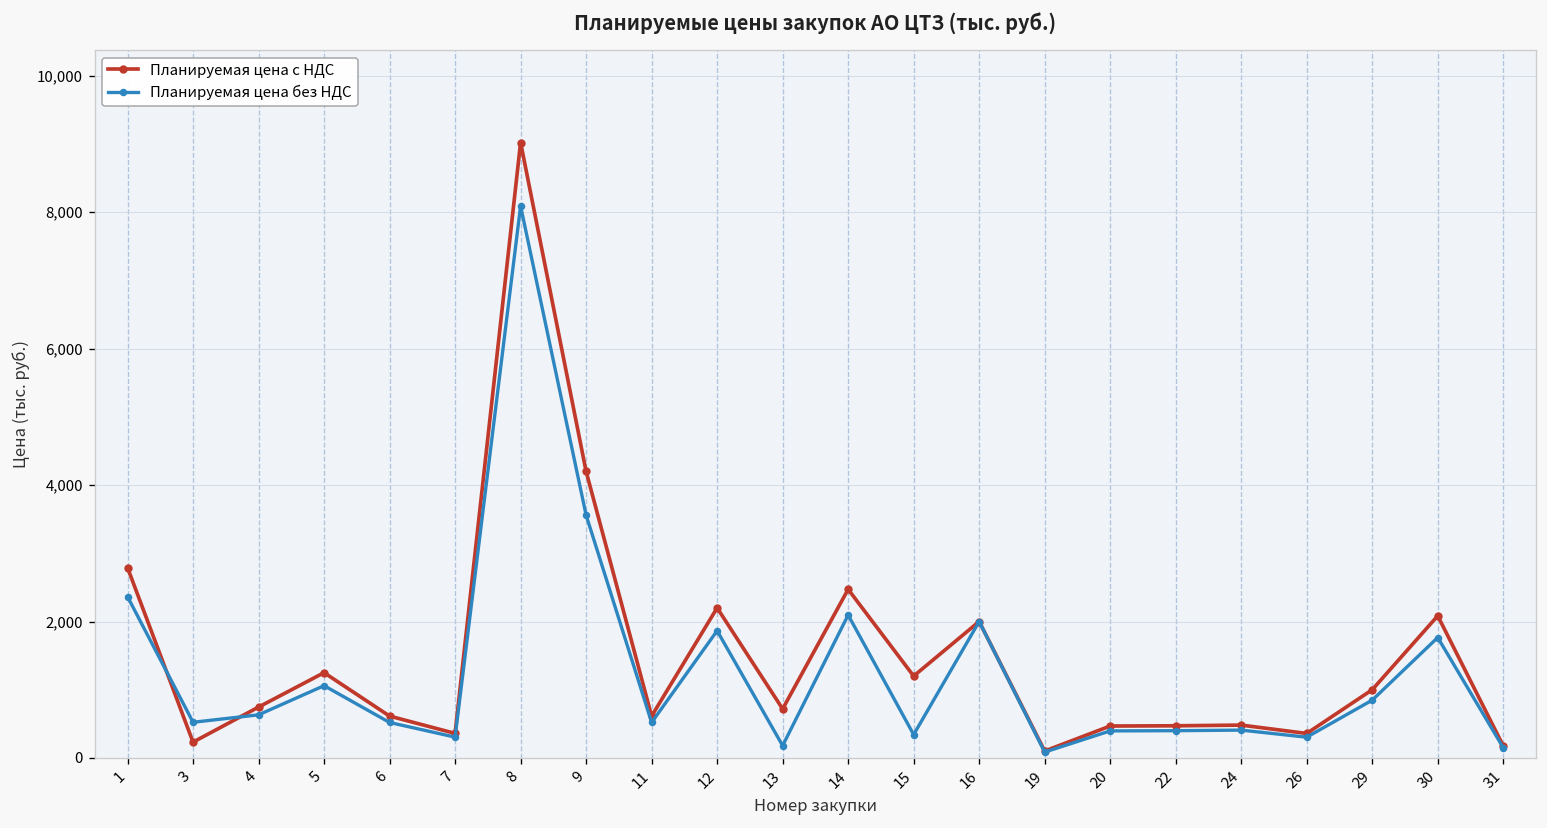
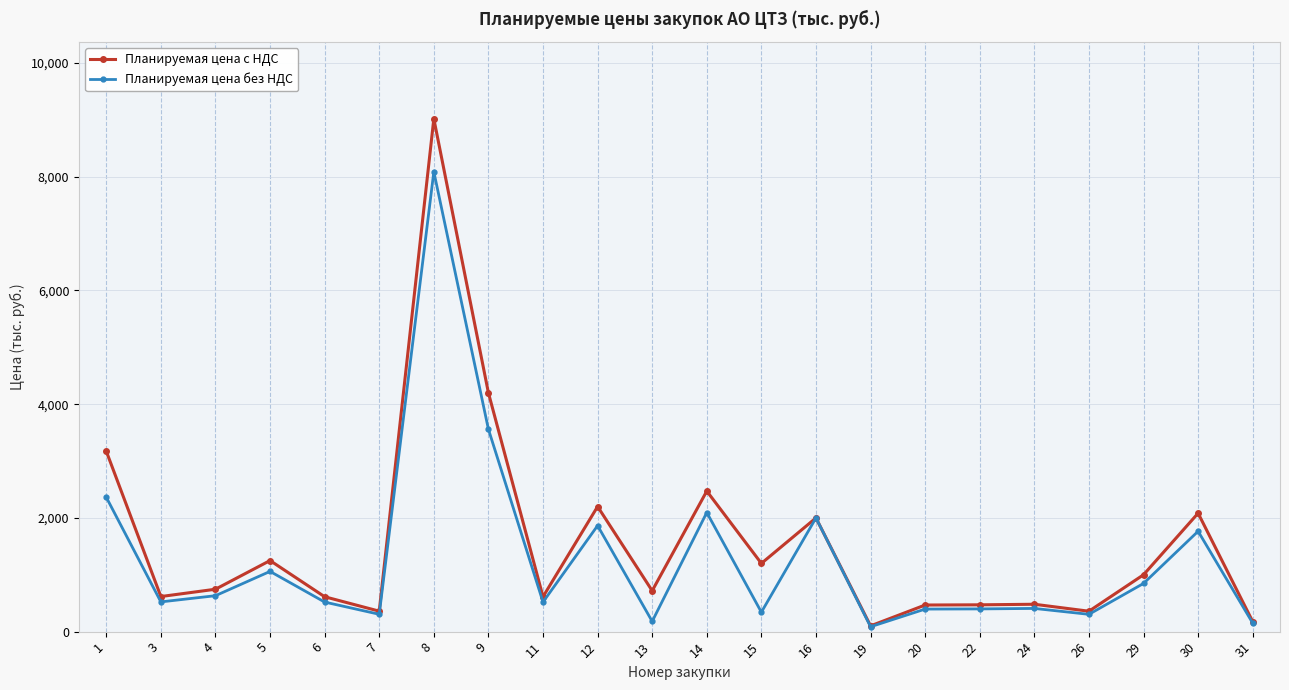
Планируемая цена с НДС, 1: 2,800 -> 3,200
Планируемая цена с НДС, 3: 200 -> 600
